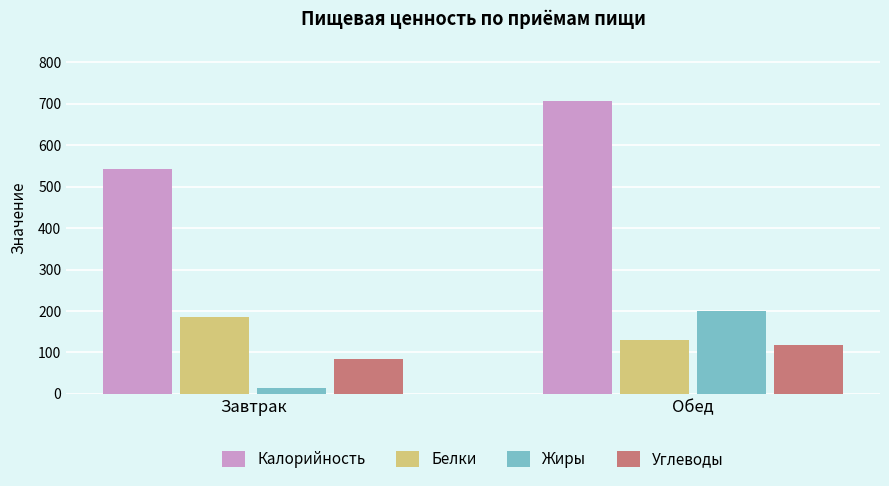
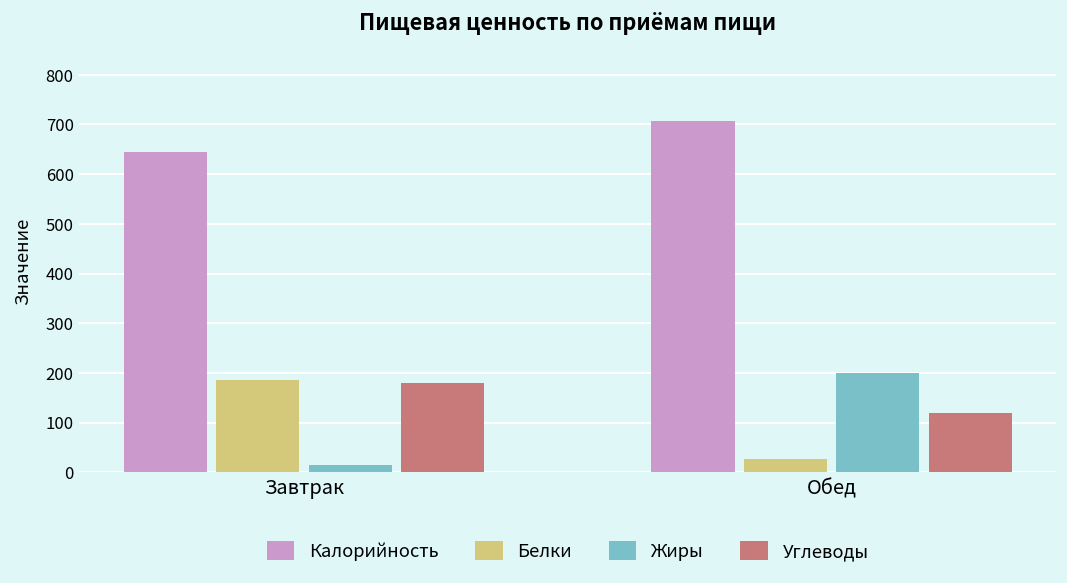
Калорийность, Завтрак: 540 -> 650
Углеводы, Завтрак: 80 -> 180
Белки, Обед: 130 -> 30
